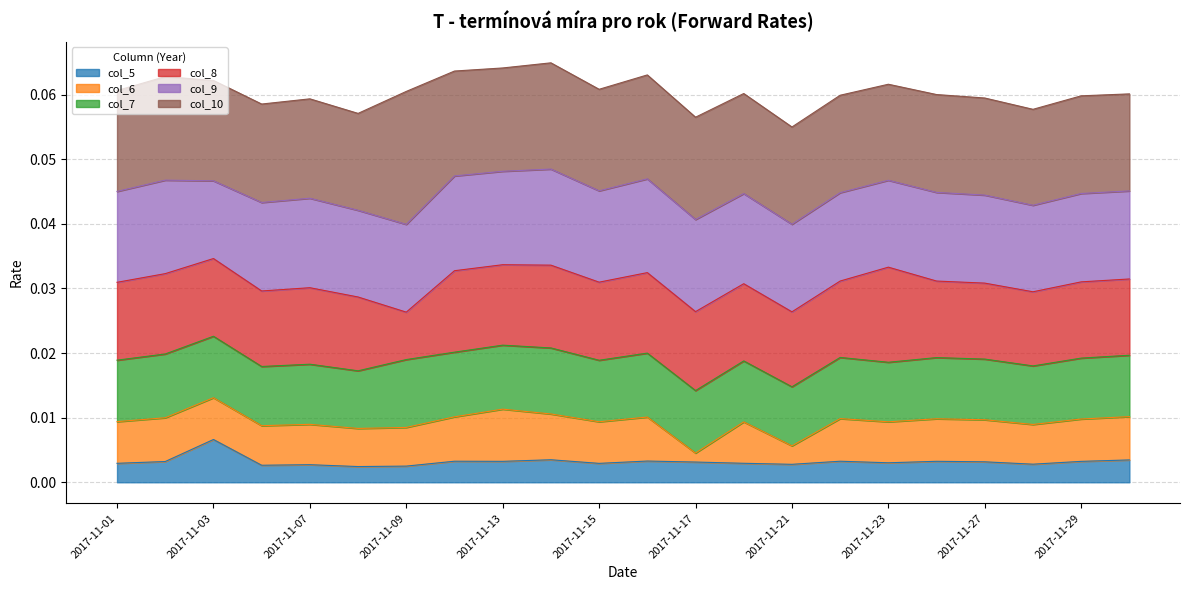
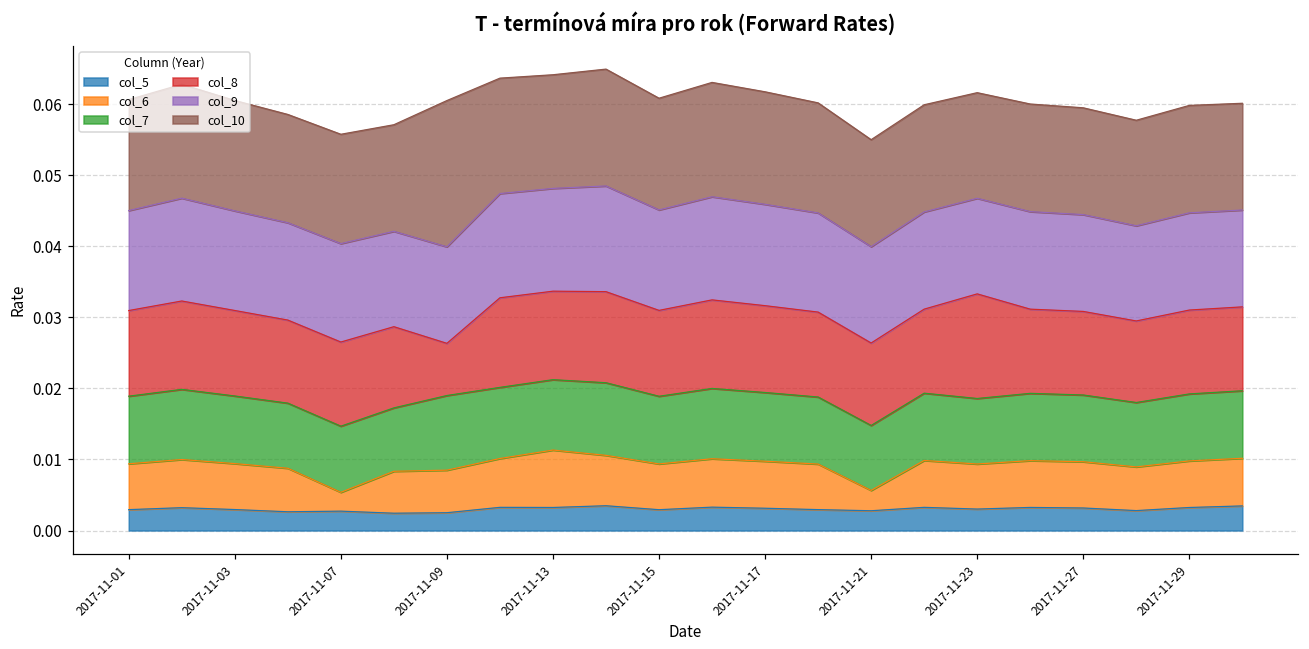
col_5, 2017-11-03: 0.007 -> 0.003
col_9, 2017-11-03: 0.012 -> 0.014
col_6, 2017-11-07: 0.006 -> 0.003
col_6, 2017-11-17: 0.001 -> 0.007
